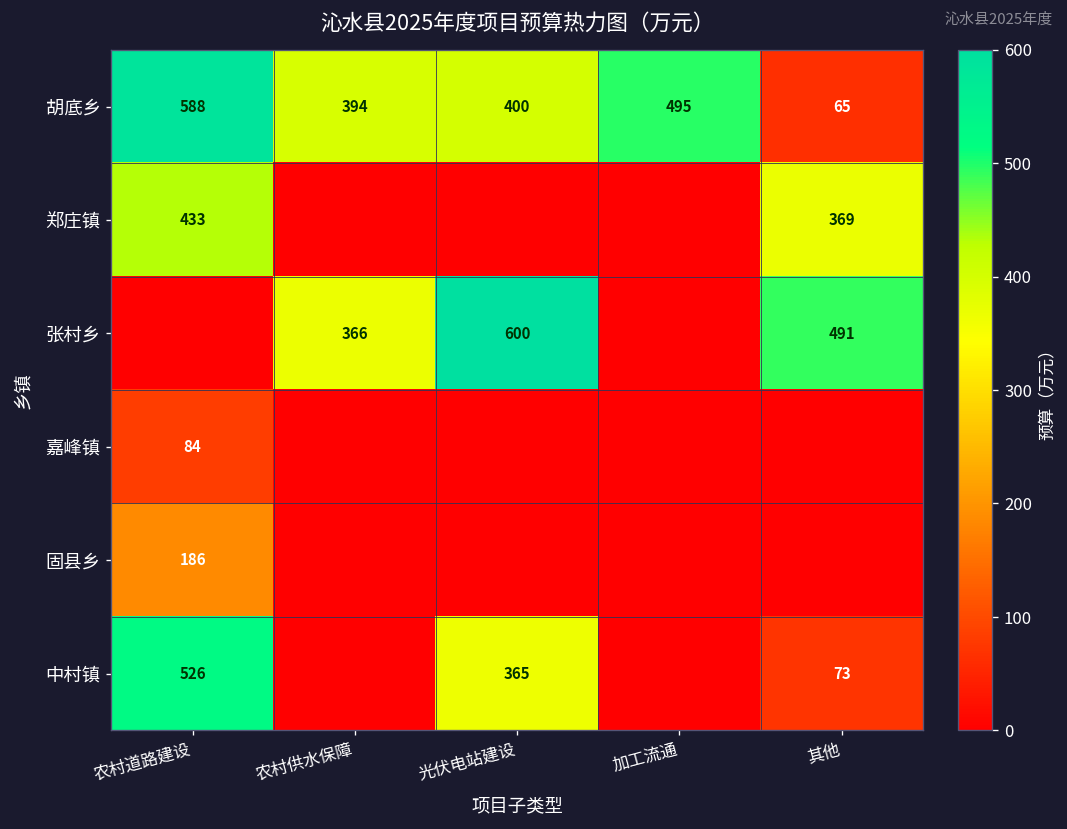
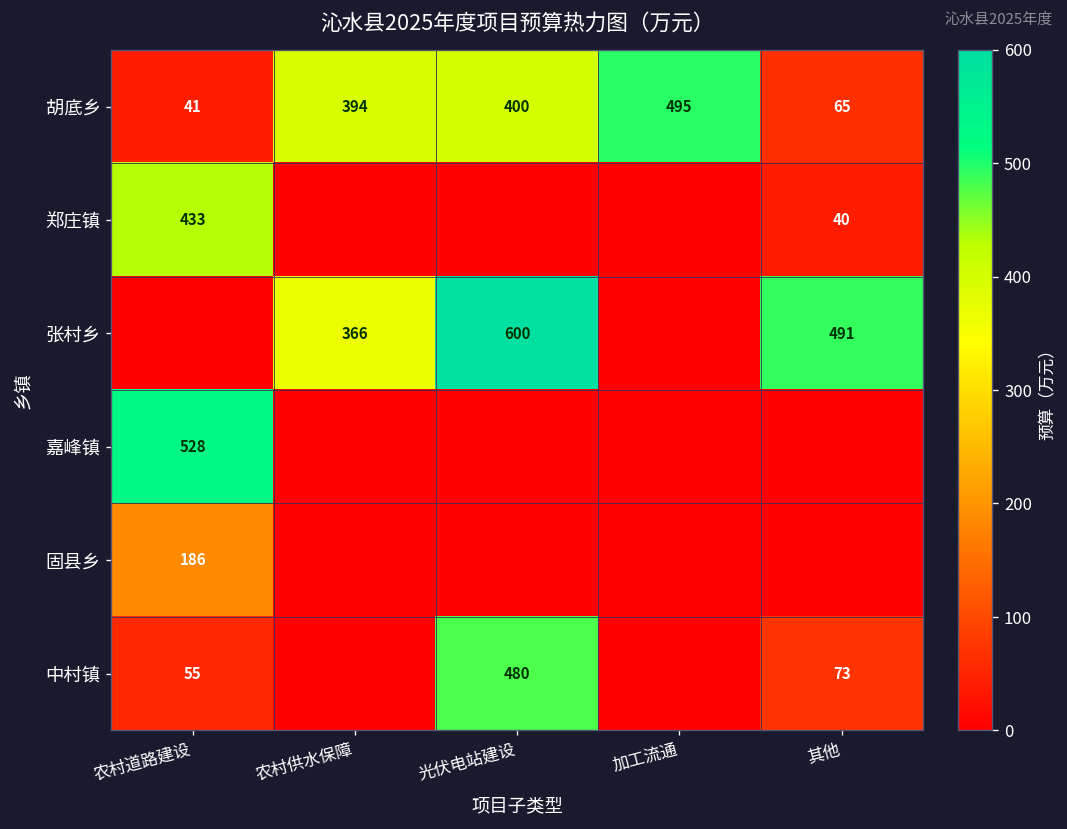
胡底乡, 农村道路建设: 588 -> 41
郑庄镇, 其他: 369 -> 40
嘉峰镇, 农村道路建设: 84 -> 528
中村镇, 农村道路建设: 526 -> 55
中村镇, 光伏电站建设: 365 -> 480
